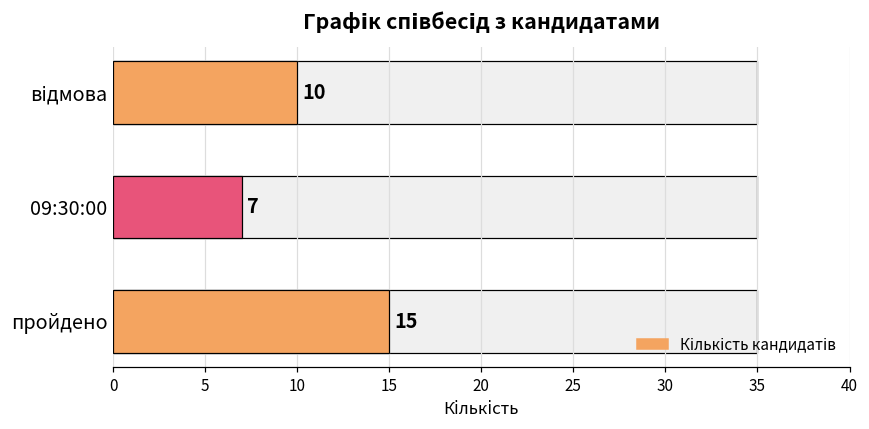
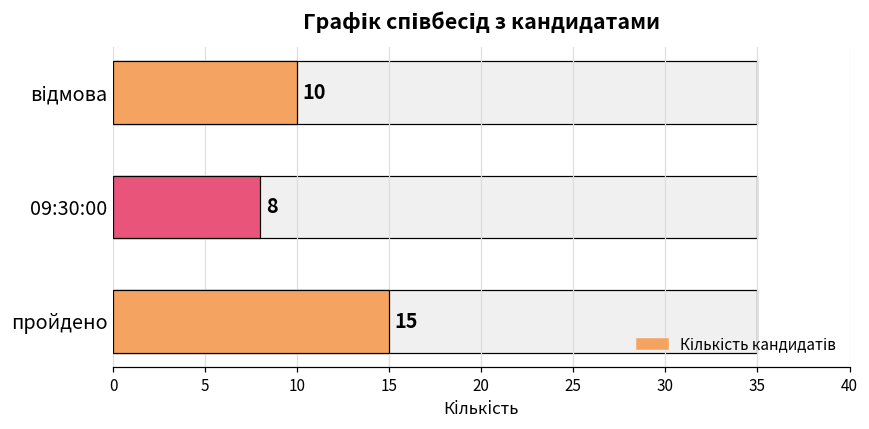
Кількість кандидатів, 09:30:00: 7 -> 8
